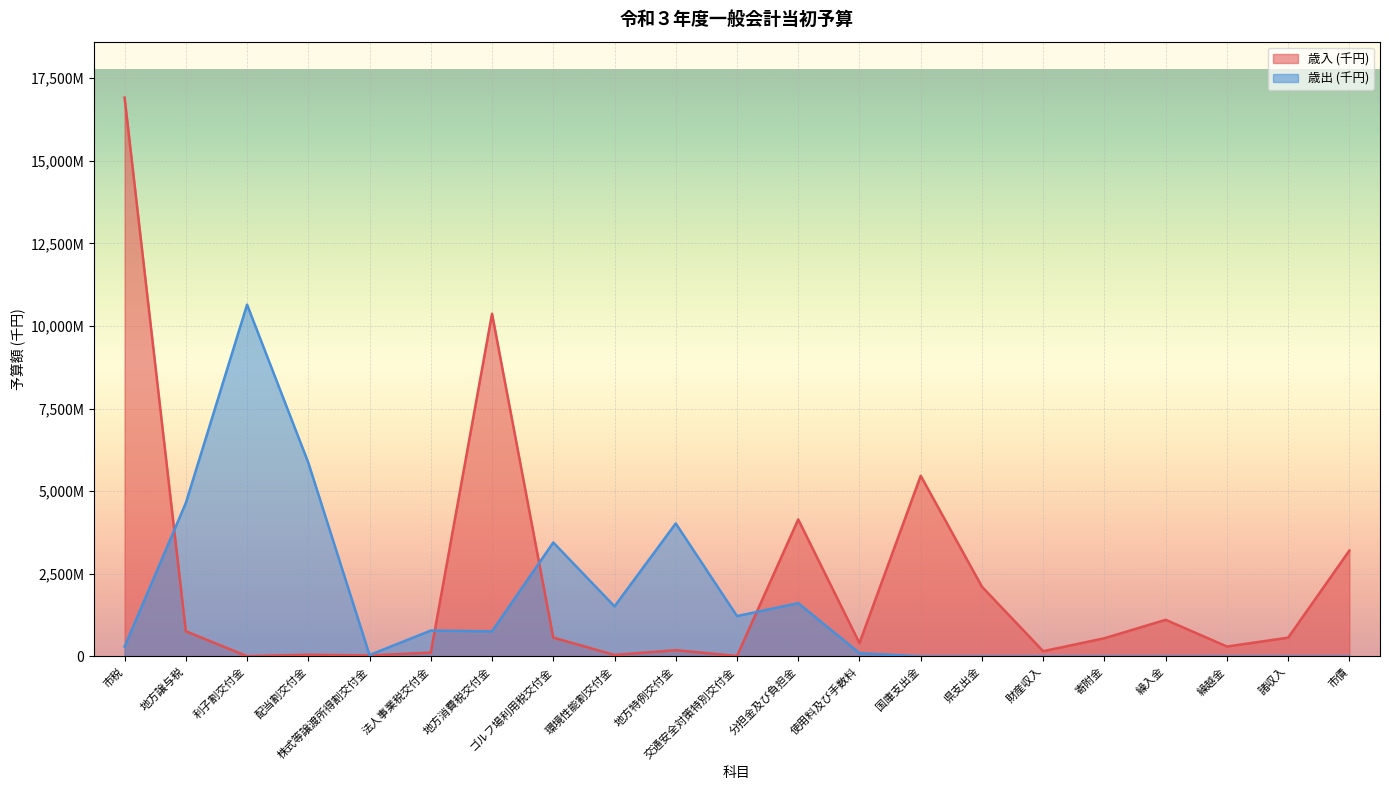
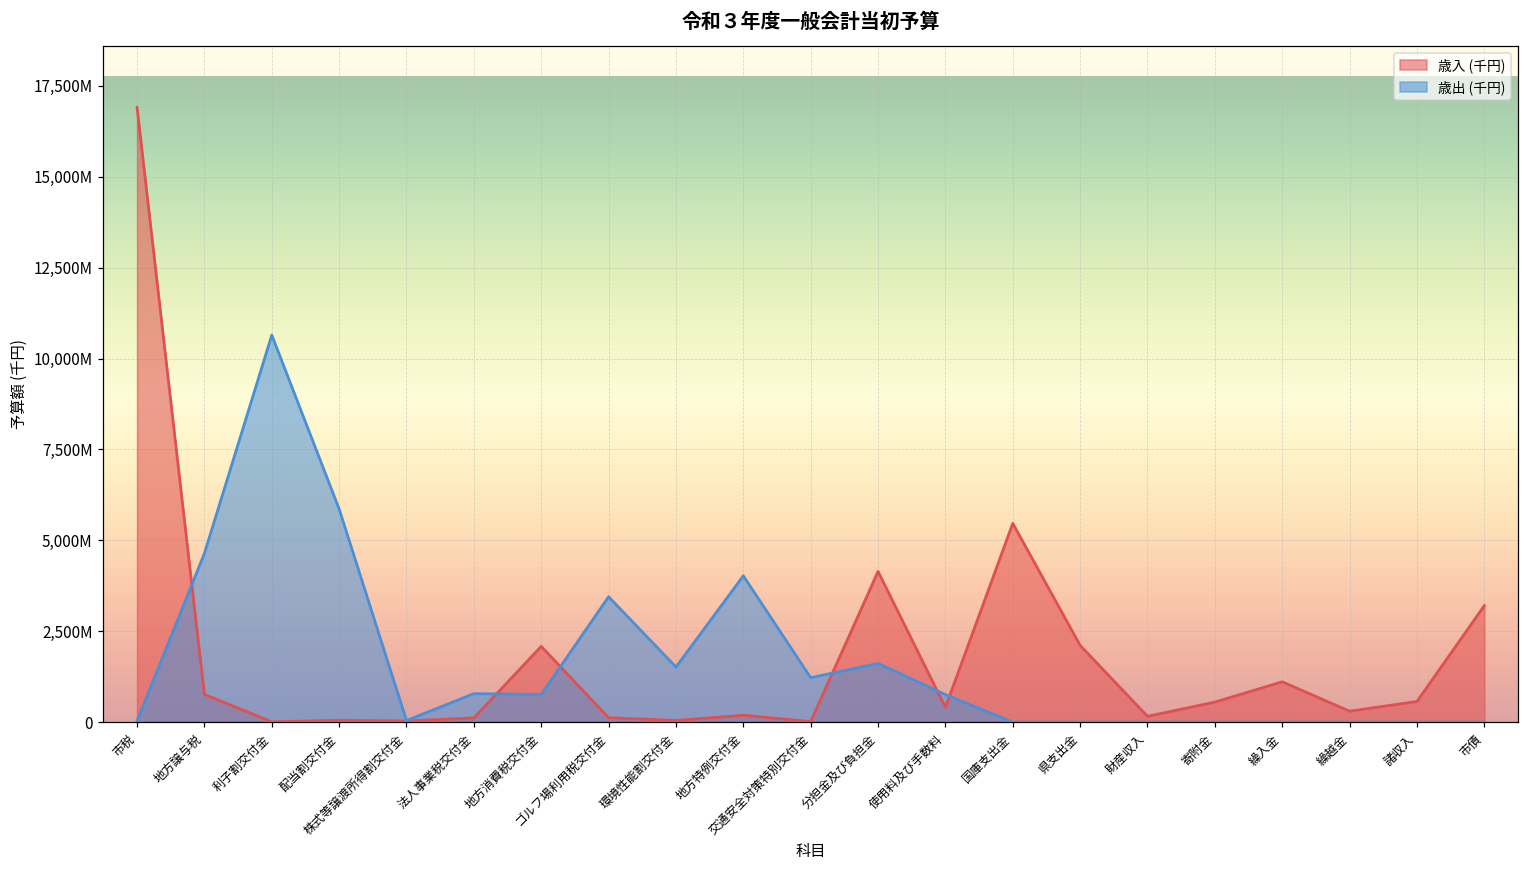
歳出 (千円), 市税: 300,000,000 -> 0
歳入 (千円), 地方消費税交付金: 10,400,000,000 -> 2,100,000,000
歳入 (千円), ゴルフ場利用税交付金: 600,000,000 -> 100,000,000
歳出 (千円), 使用料及び手数料: 100,000,000 -> 800,000,000
